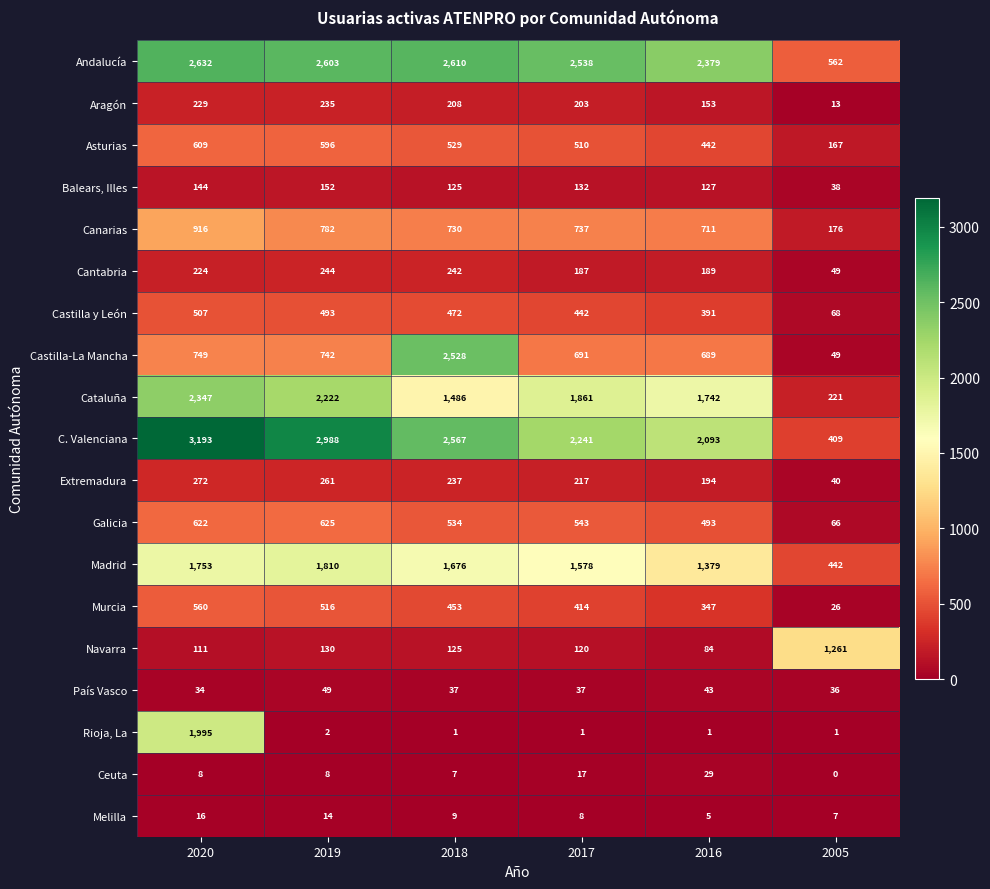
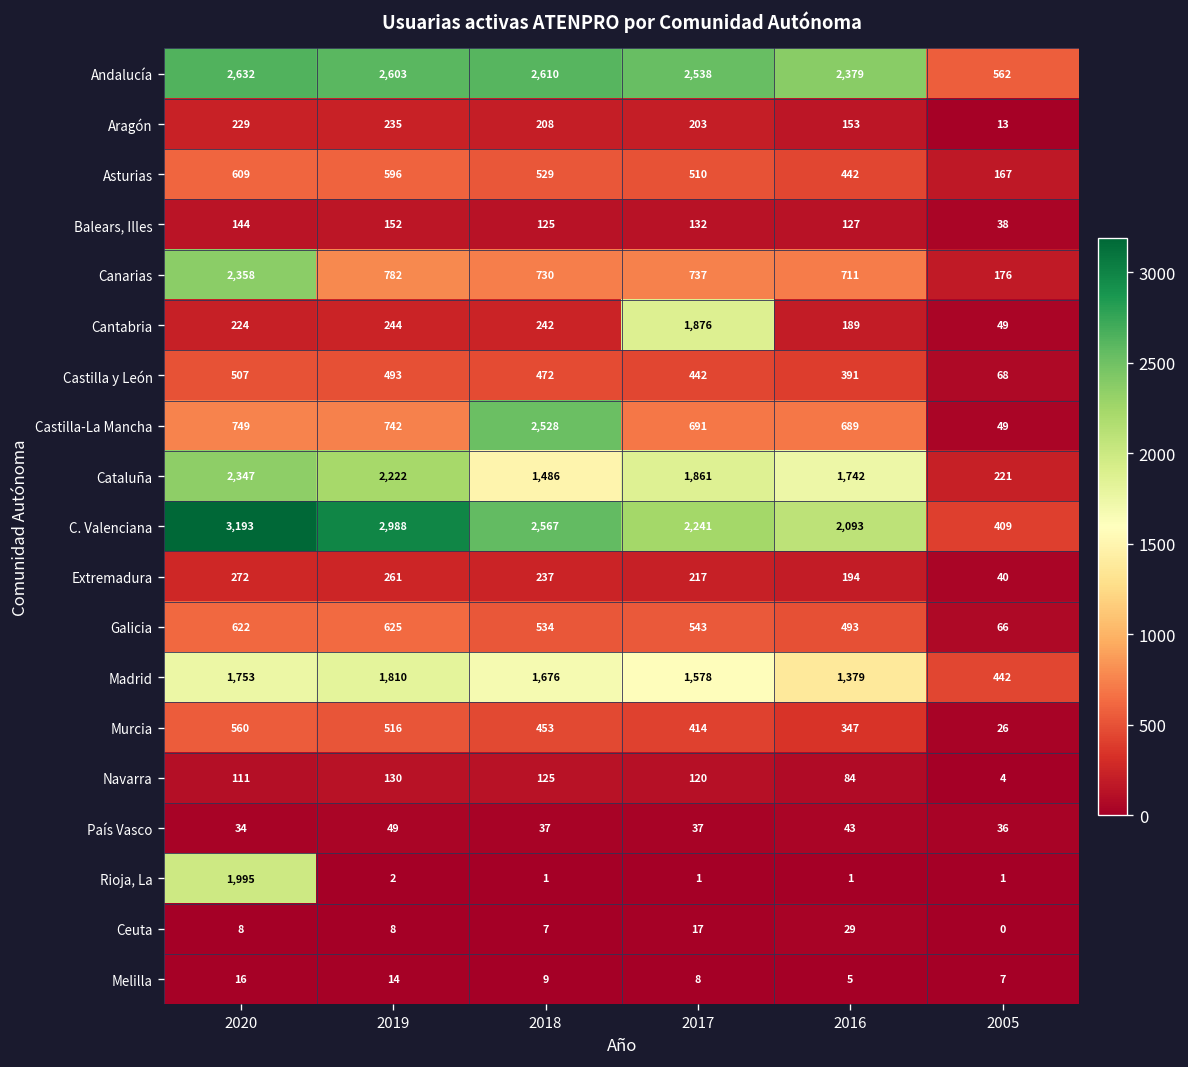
Canarias, 2020: 916 -> 2,358
Cantabria, 2017: 187 -> 1,876
Navarra, 2005: 1,261 -> 4
